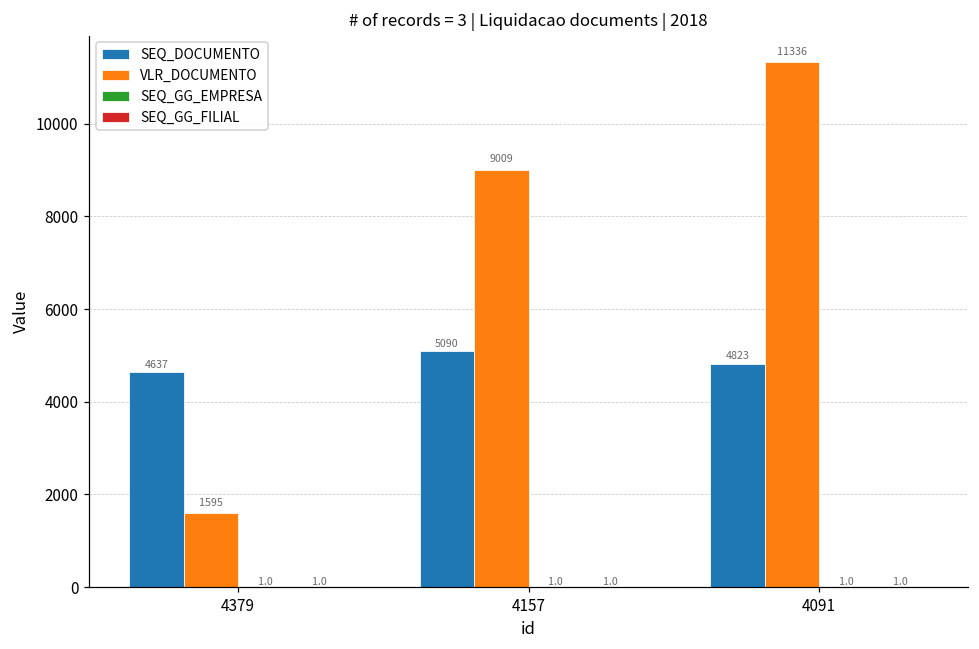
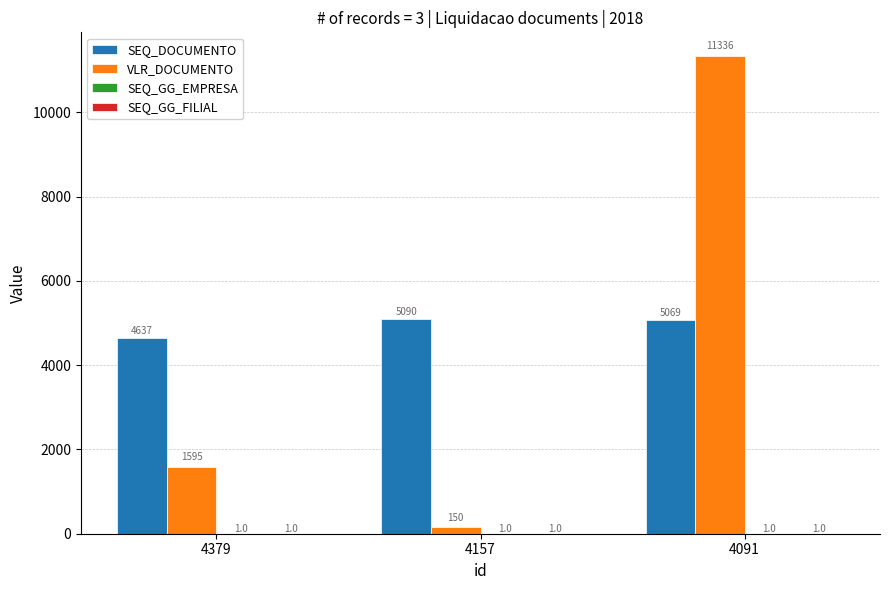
VLR_DOCUMENTO, 4157: 9009 -> 150
SEQ_DOCUMENTO, 4091: 4823 -> 5069
